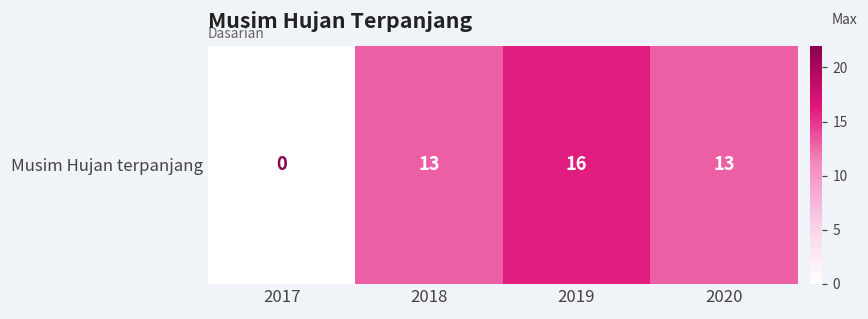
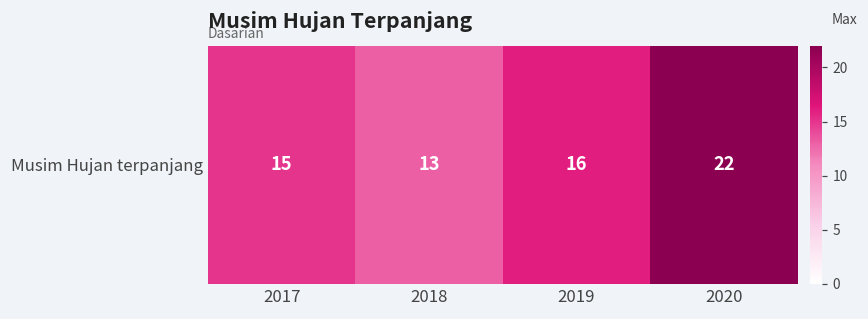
Musim Hujan terpanjang, 2017: 0 -> 15
Musim Hujan terpanjang, 2020: 13 -> 22
